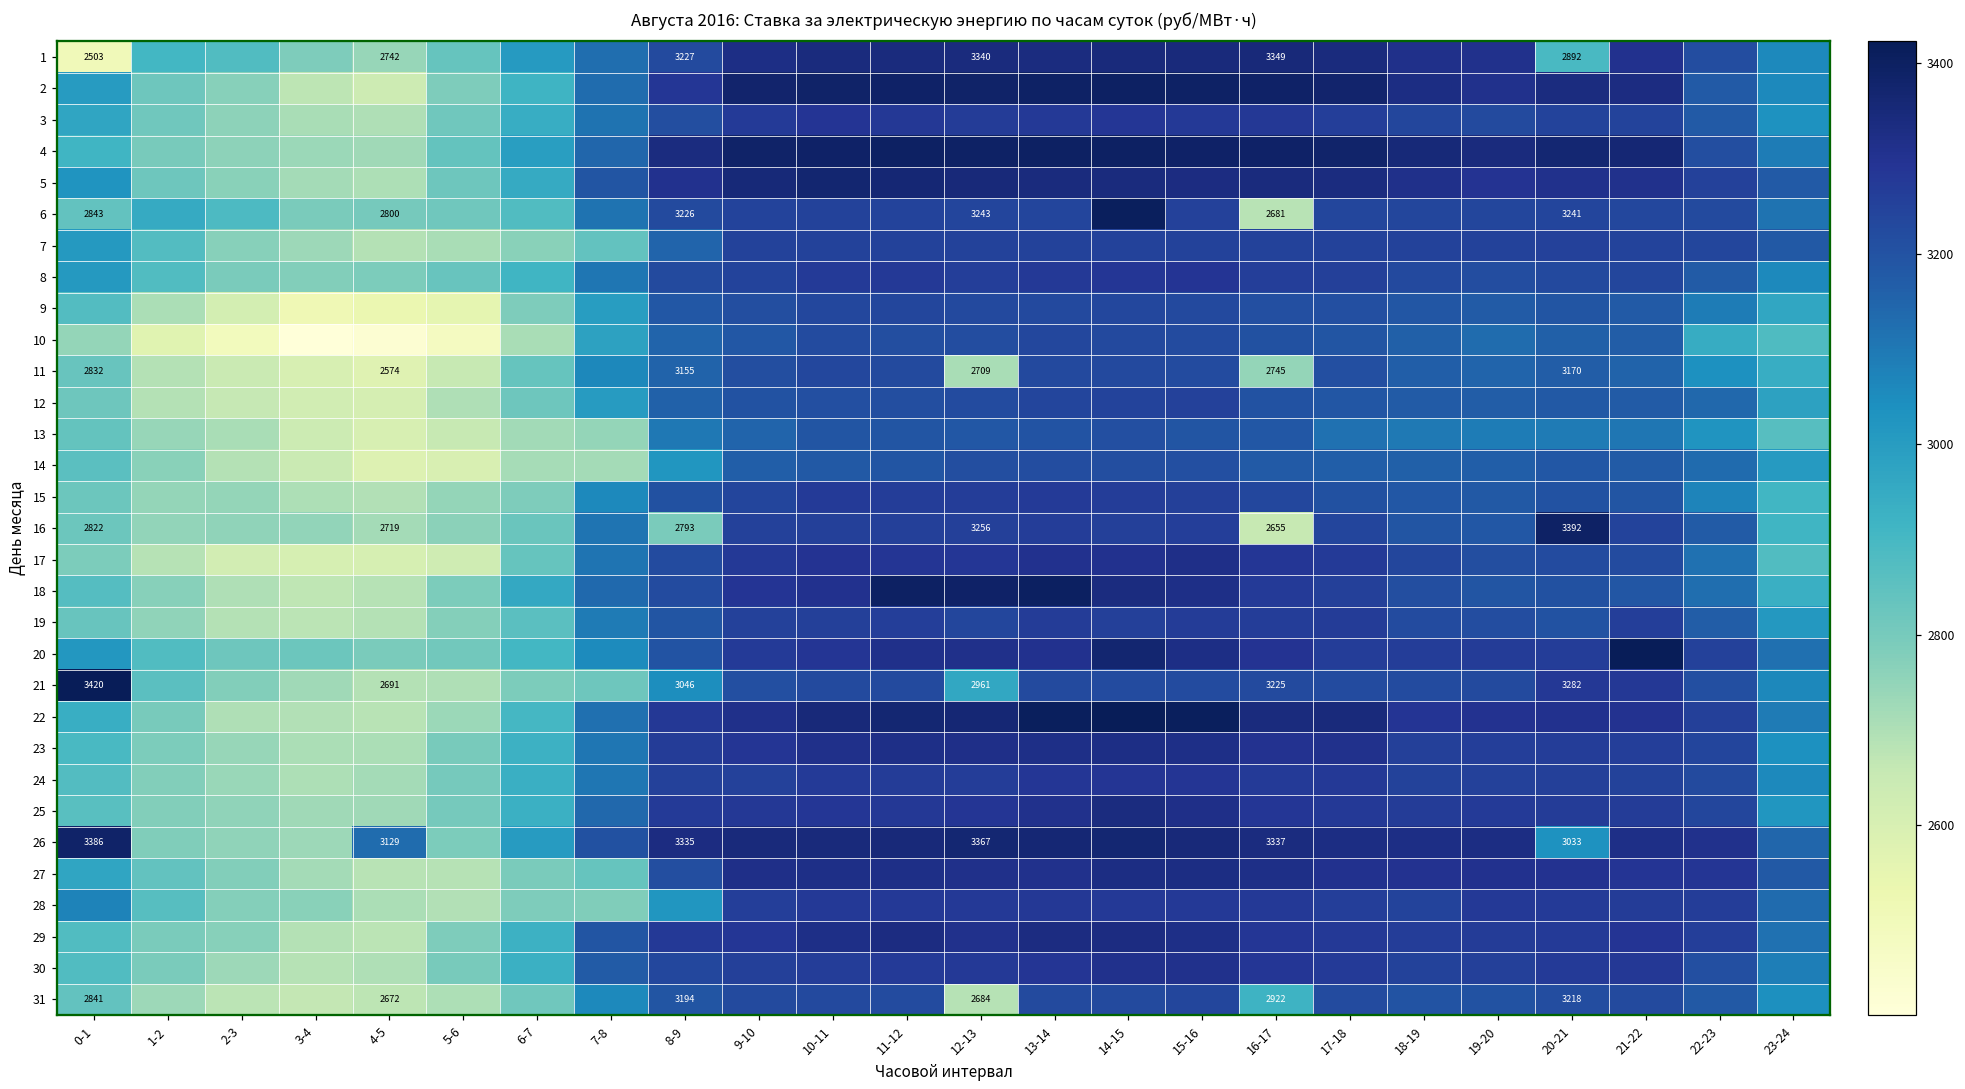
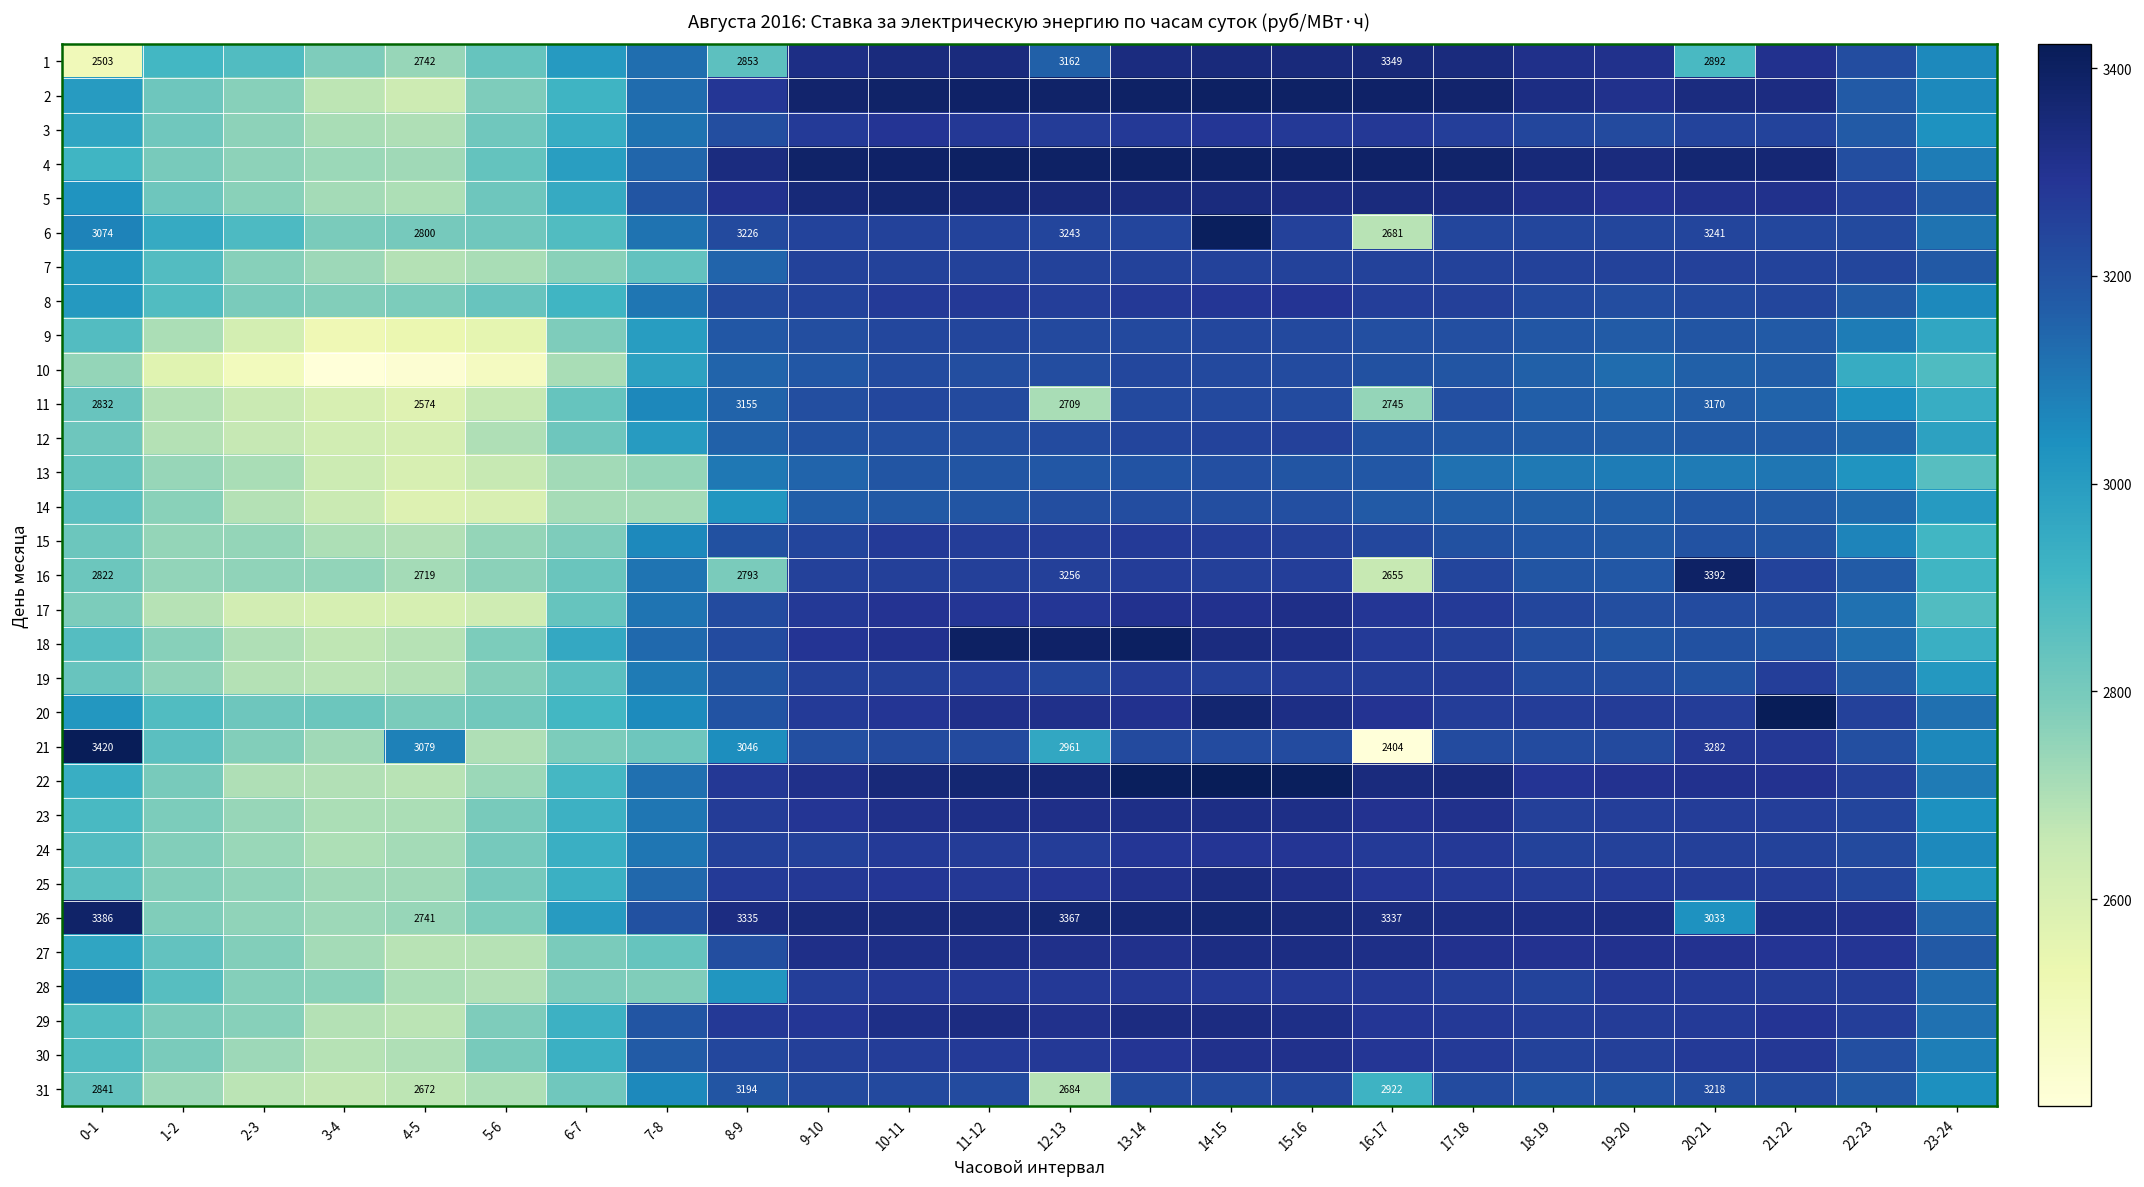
1, 8-9: 3227 -> 2853
1, 12-13: 3340 -> 3162
6, 0-1: 2843 -> 3074
21, 4-5: 2691 -> 3079
21, 16-17: 3225 -> 2404
26, 4-5: 3129 -> 2741
